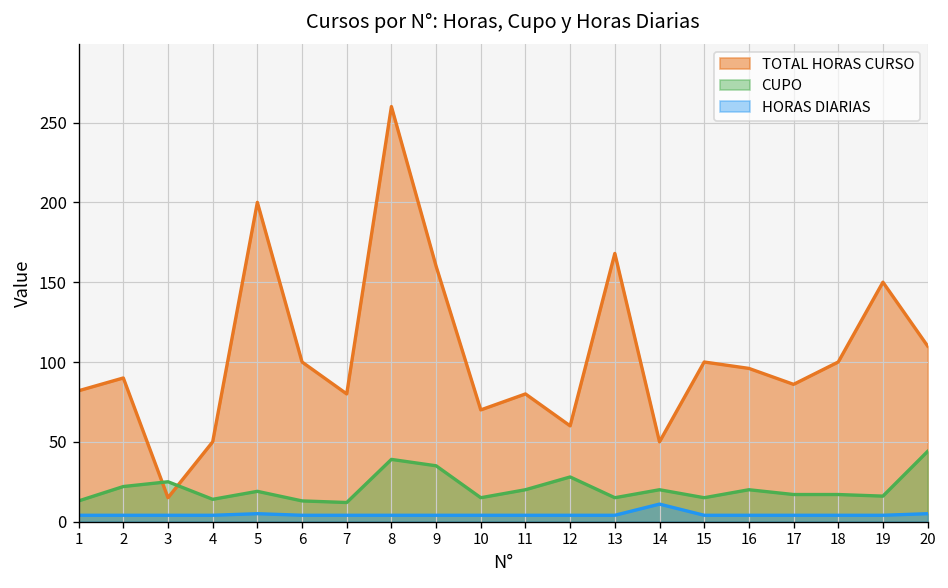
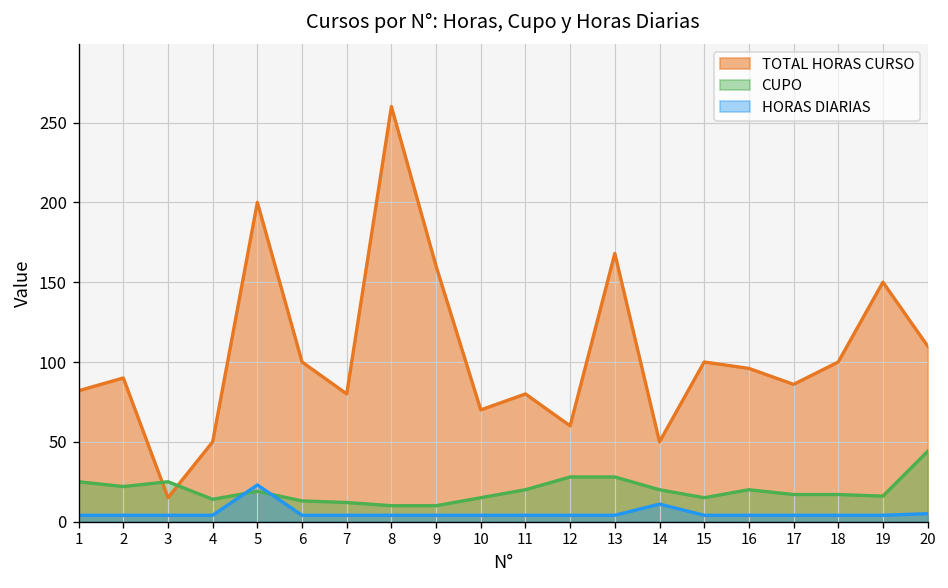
CUPO, 1: 13 -> 25
HORAS DIARIAS, 5: 5 -> 23
CUPO, 8: 39 -> 10
CUPO, 9: 35 -> 10
CUPO, 13: 15 -> 28
